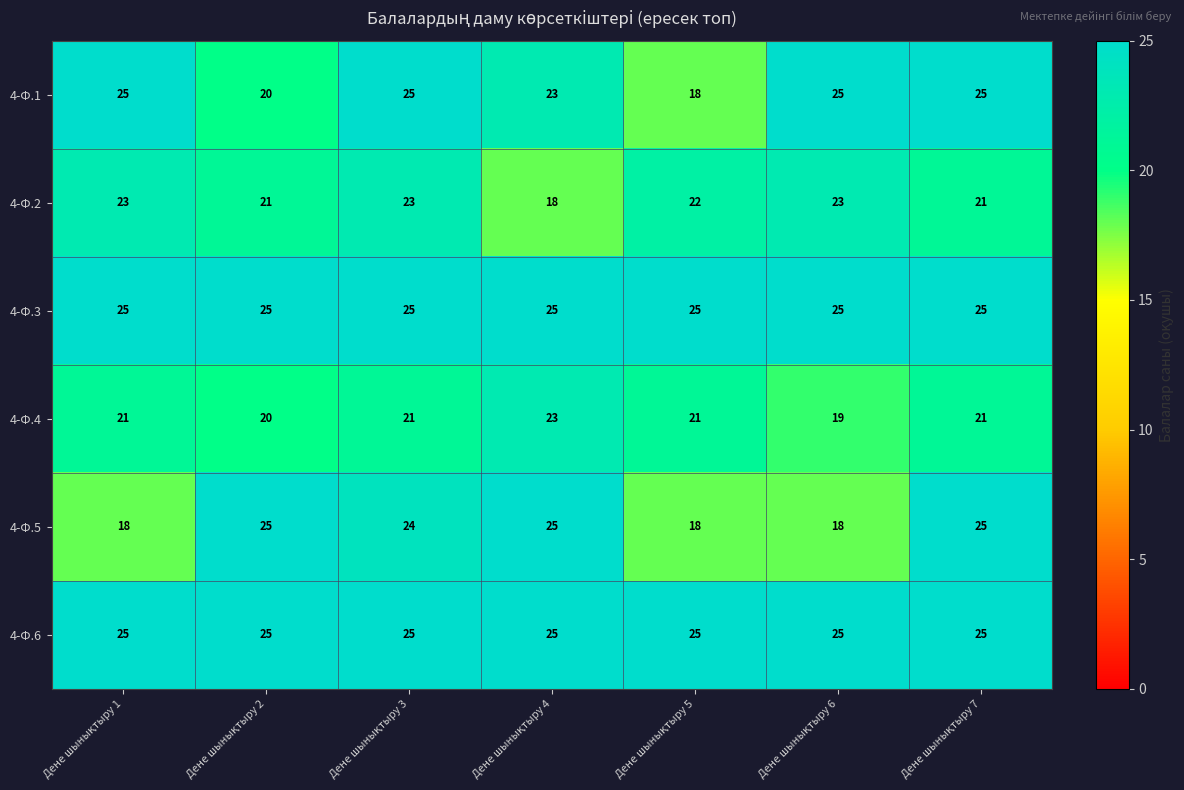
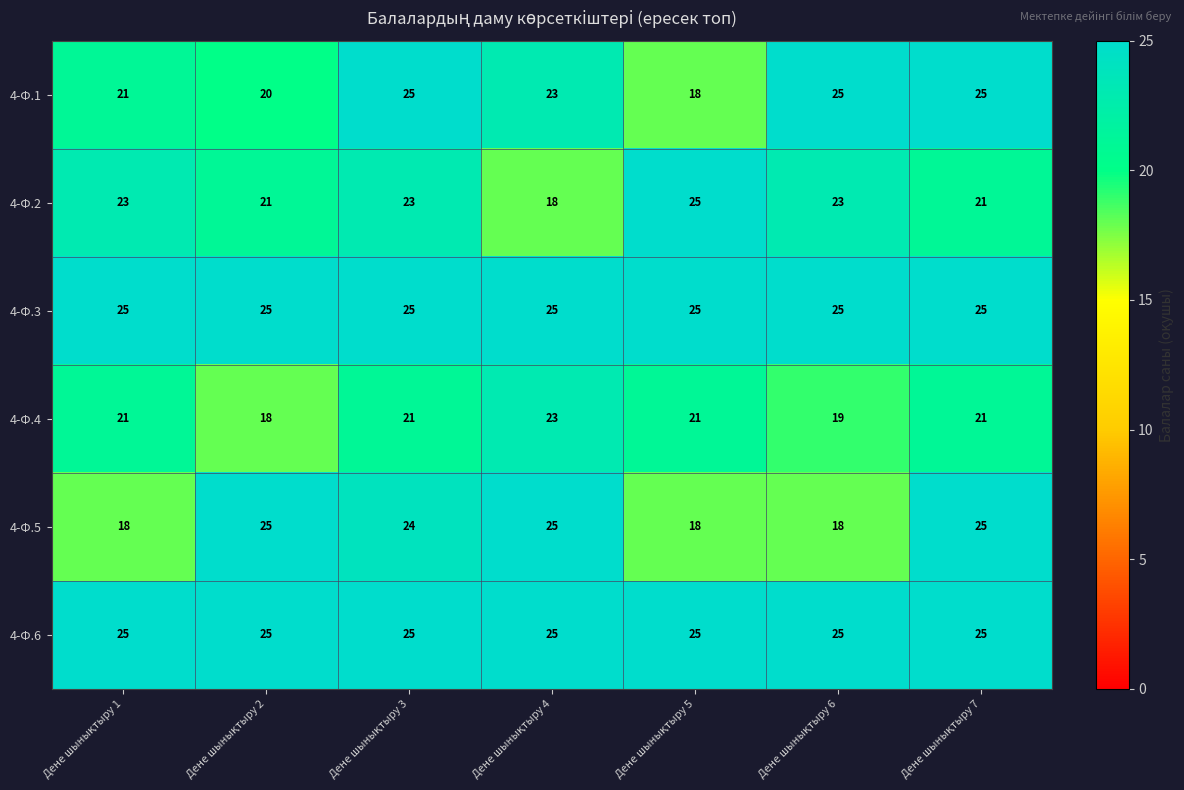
4-Ф.1, Дене шынықтыру 1: 25 -> 21
4-Ф.2, Дене шынықтыру 5: 22 -> 25
4-Ф.4, Дене шынықтыру 2: 20 -> 18
